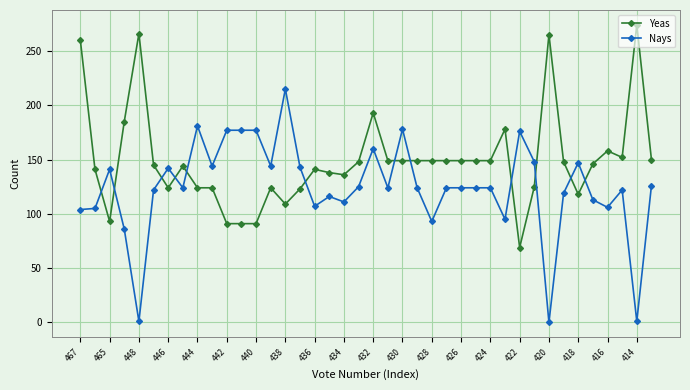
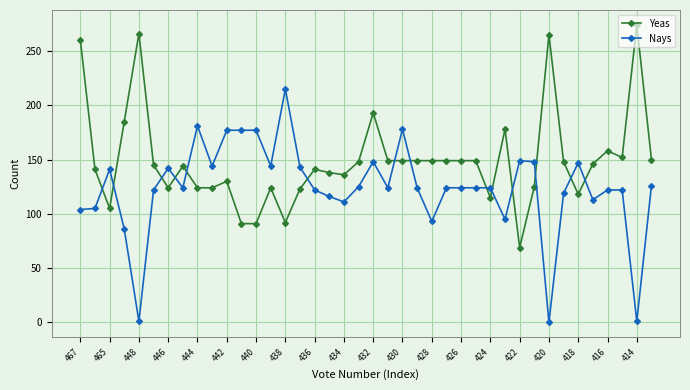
Yeas, 465: 93 -> 105
Yeas, 442: 91 -> 130
Yeas, 438: 109 -> 92
Nays, 436: 107 -> 122
Nays, 432: 160 -> 148
Yeas, 424: 149 -> 115
Nays, 422: 176 -> 149
Nays, 416: 106 -> 122
